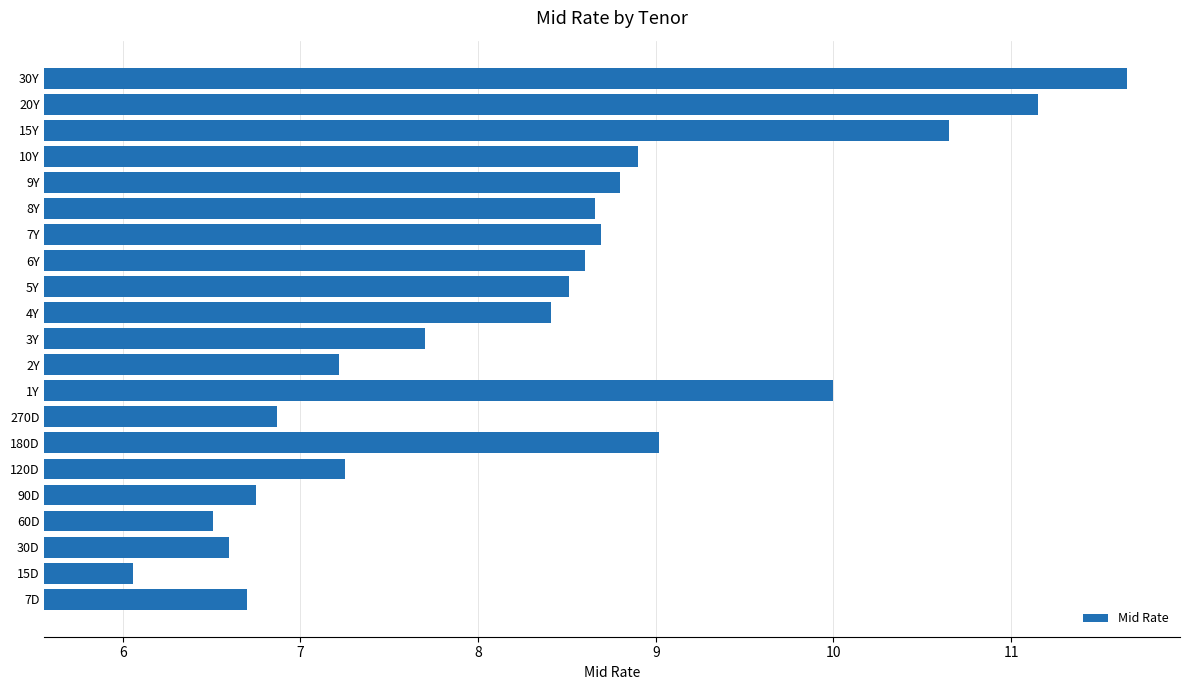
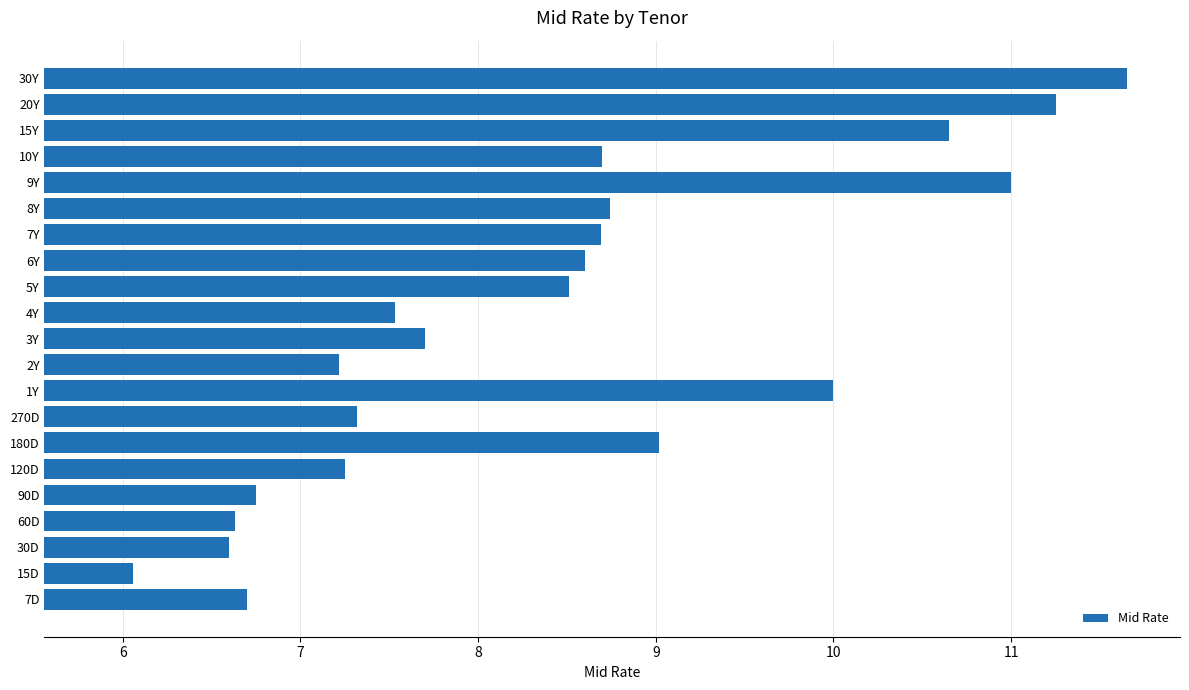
20Y: 11.15 -> 11.25
10Y: 8.9 -> 8.7
9Y: 8.8 -> 11.0
8Y: 8.66 -> 8.74
4Y: 8.41 -> 7.53
270D: 6.87 -> 7.32
60D: 6.51 -> 6.63
